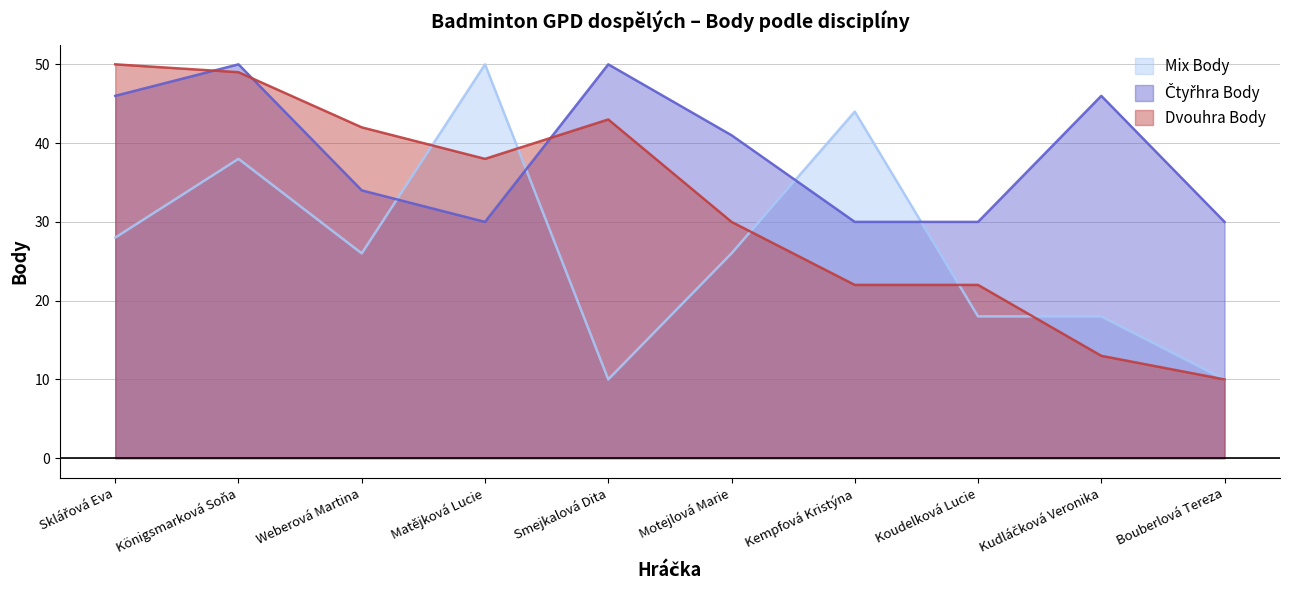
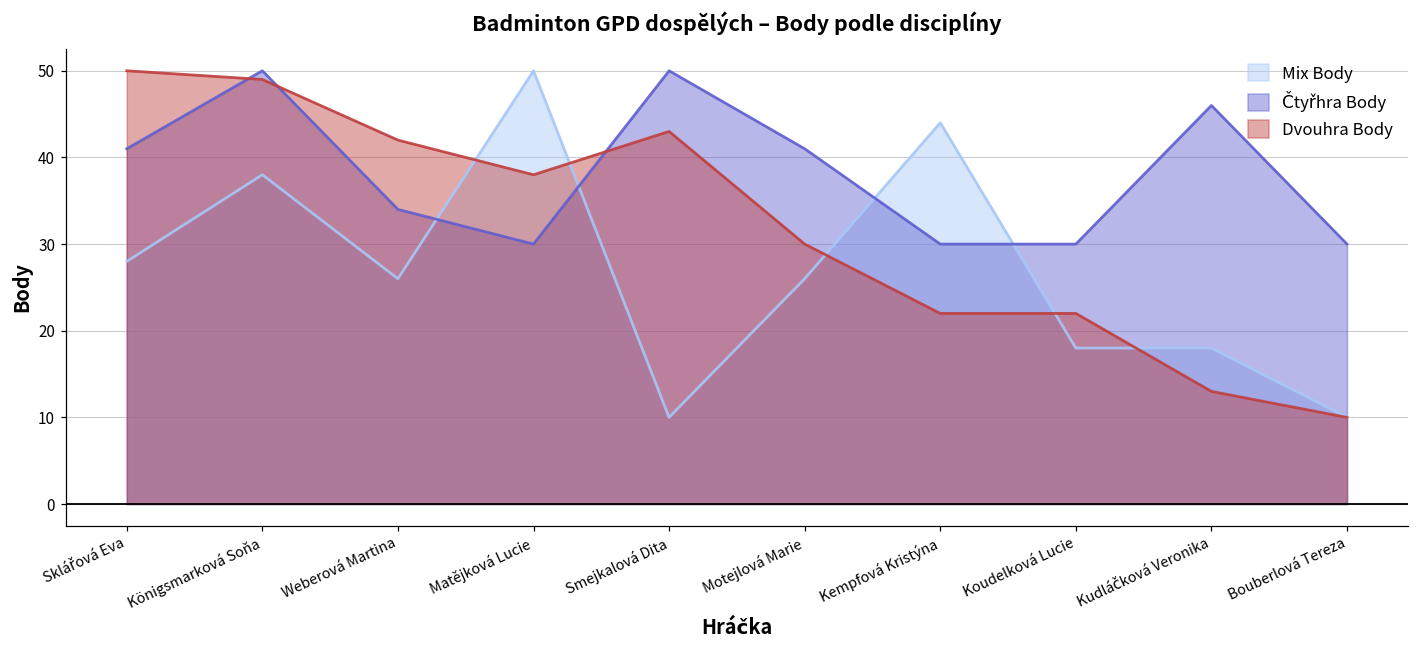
Čtyřhra Body, Sklářová Eva: 46 -> 41
